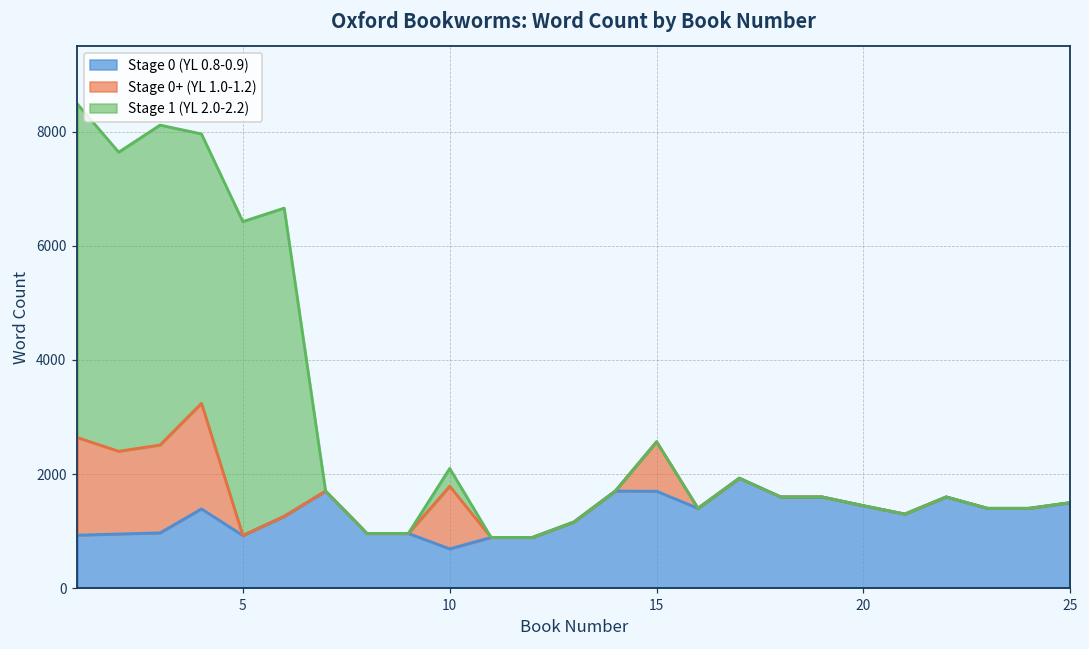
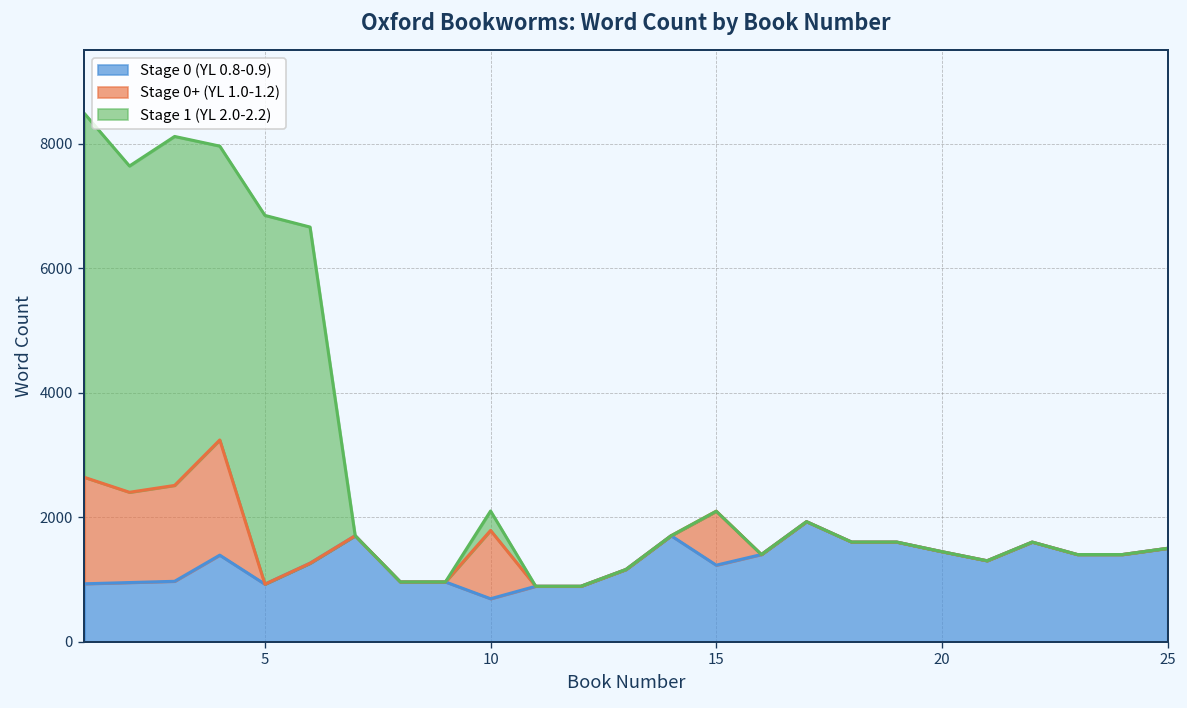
Stage 1 (YL 2.0-2.2), 5: 5500 -> 5900
Stage 0 (YL 0.8-0.9), 15: 1700 -> 1200
